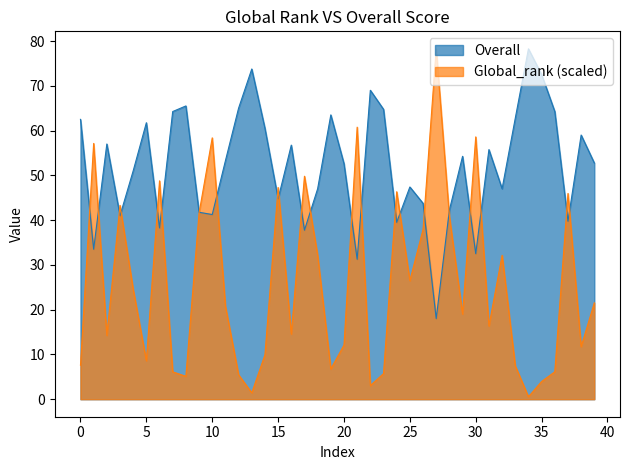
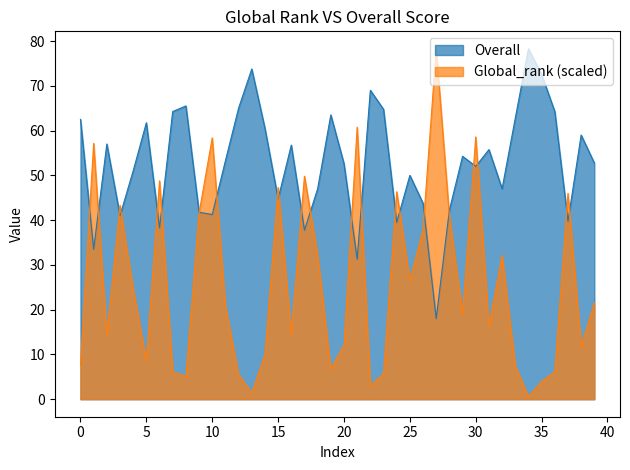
Overall, 25: 47 -> 50
Overall, 30: 33 -> 52
